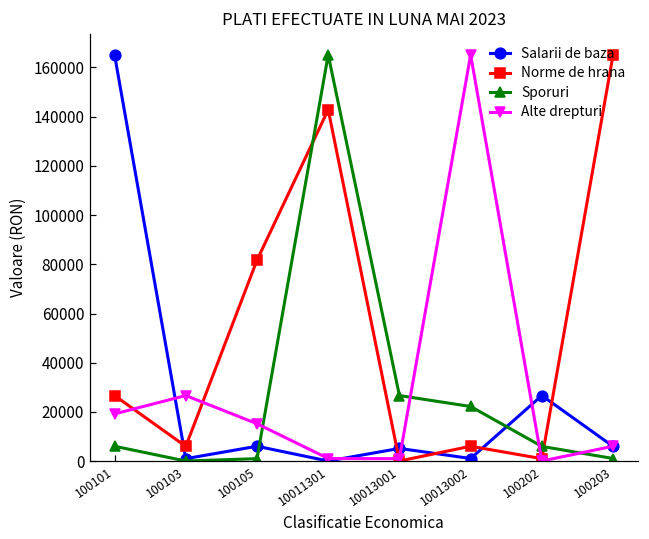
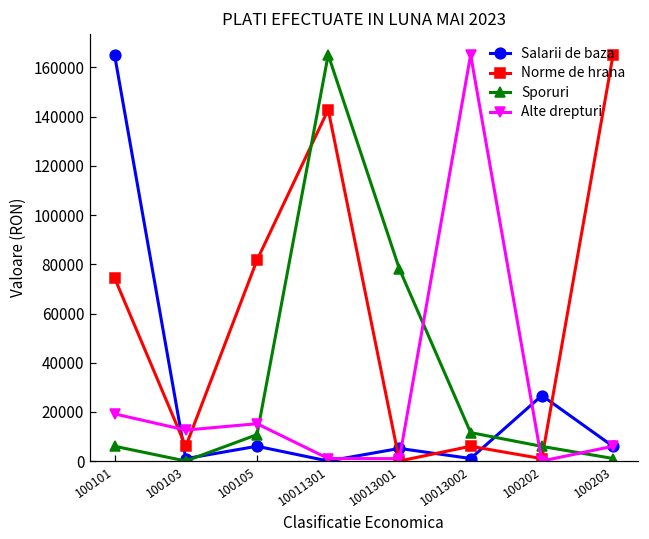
Norme de hrana, 100101: 27000 -> 74000
Alte drepturi, 100103: 27000 -> 13000
Sporuri, 100105: 1000 -> 11000
Sporuri, 10013001: 27000 -> 78000
Sporuri, 10013002: 22000 -> 12000
